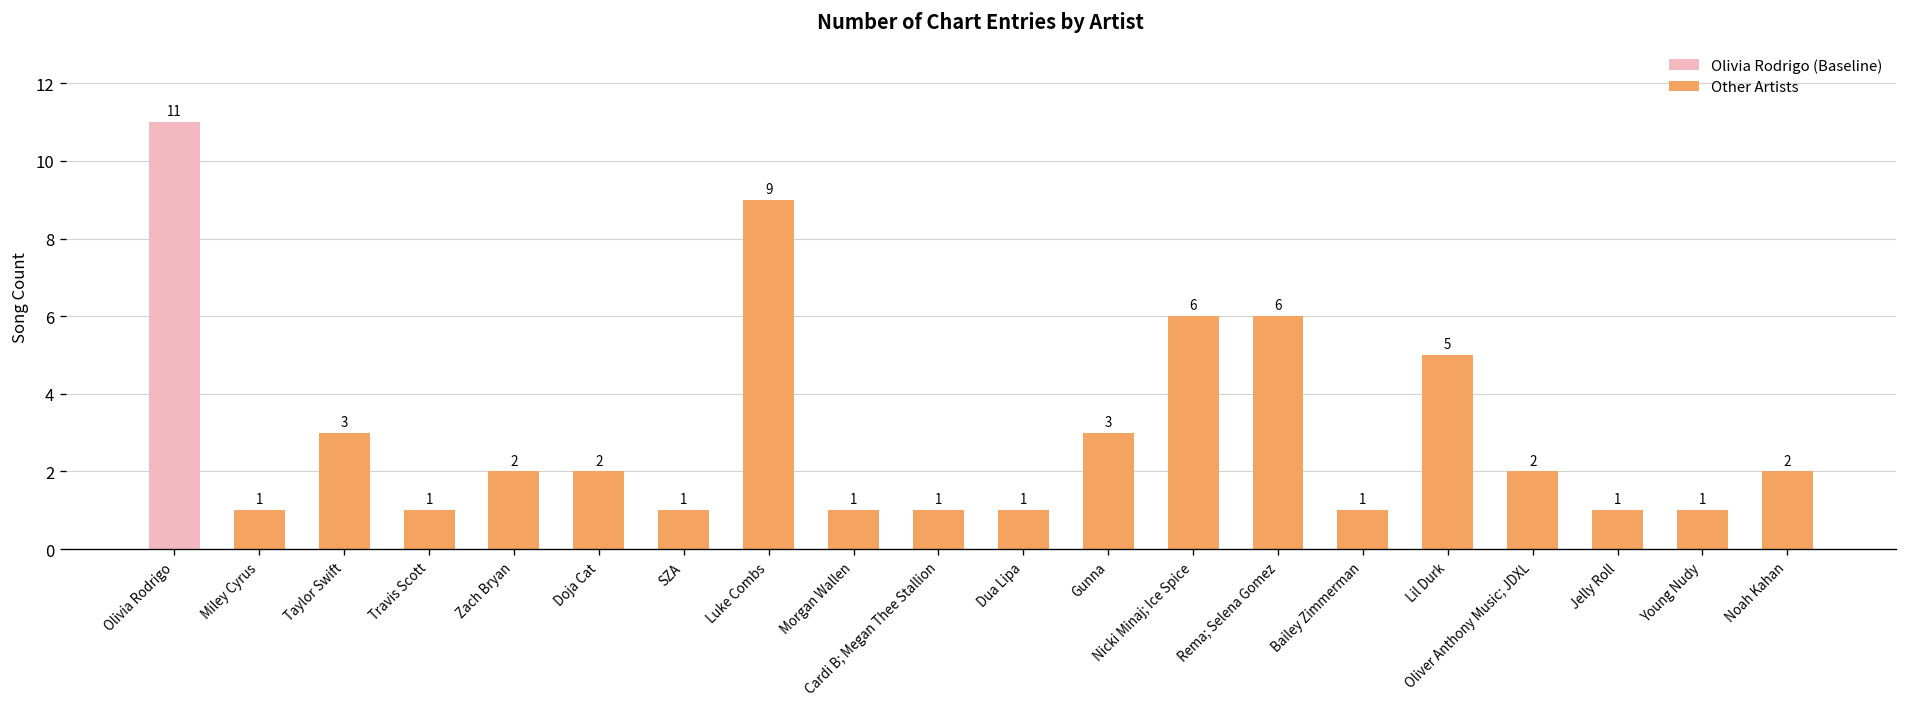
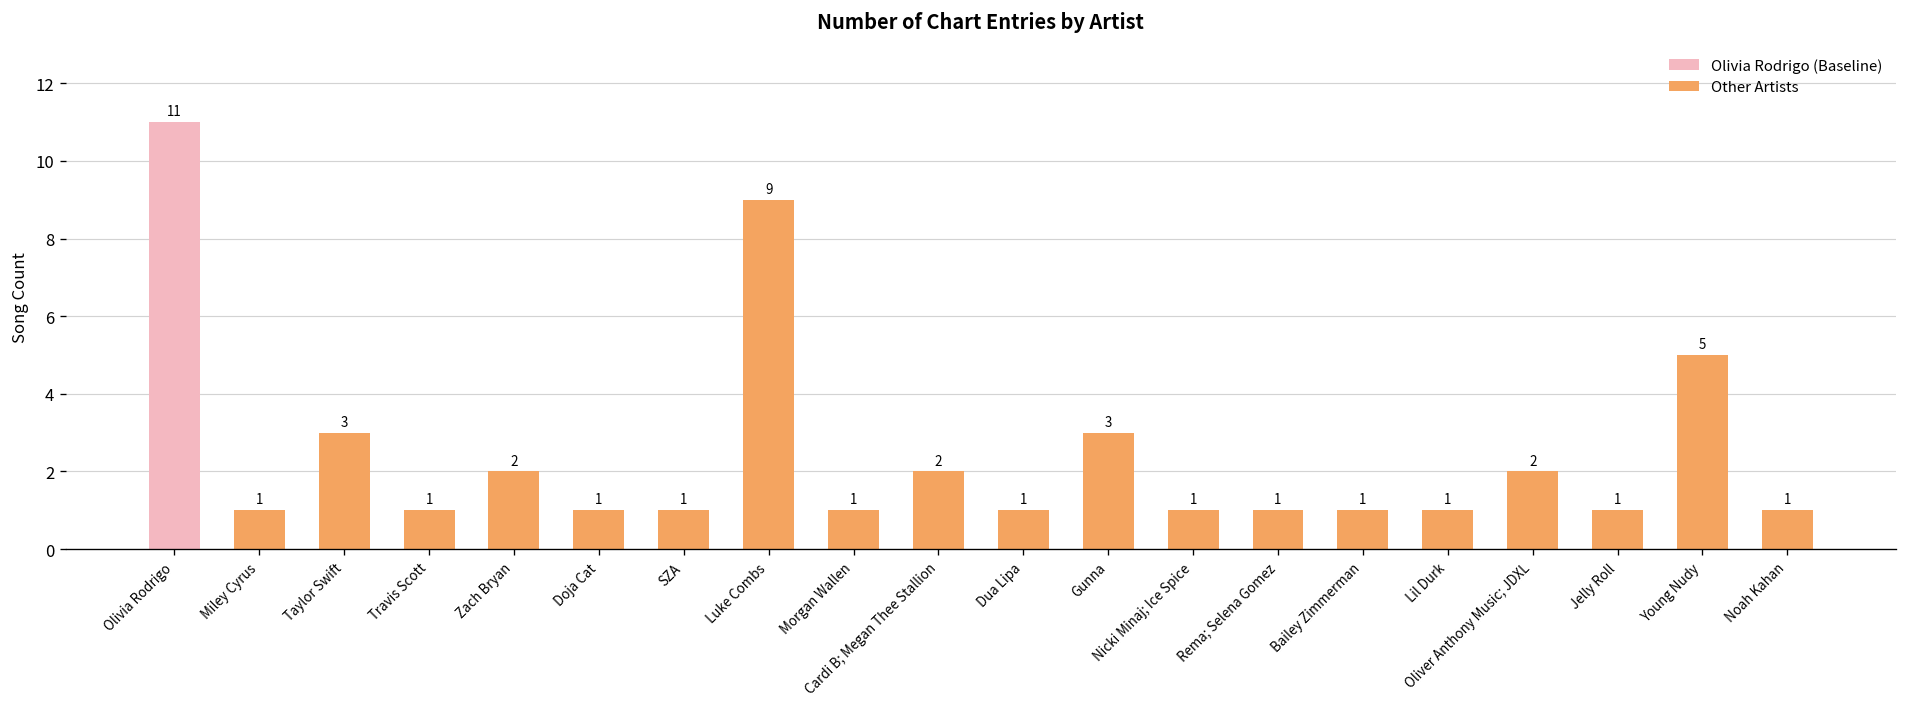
Doja Cat: 2 -> 1
Cardi B; Megan Thee Stallion: 1 -> 2
Nicki Minaj; Ice Spice: 6 -> 1
Rema; Selena Gomez: 6 -> 1
Lil Durk: 5 -> 1
Young Nudy: 1 -> 5
Noah Kahan: 2 -> 1
